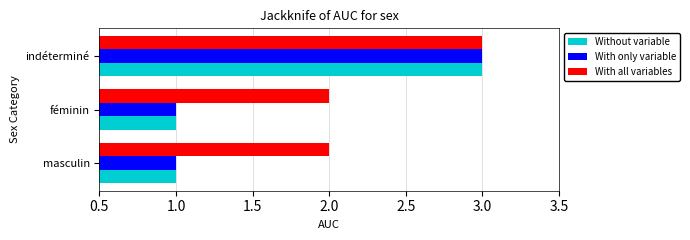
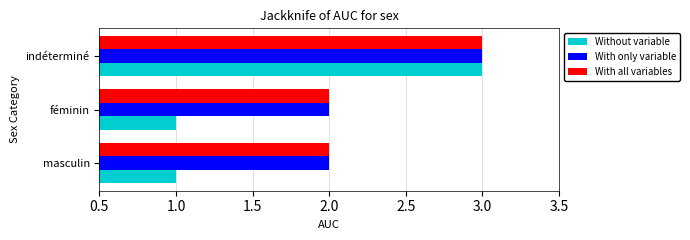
With only variable, féminin: 1 -> 2
With only variable, masculin: 1 -> 2
